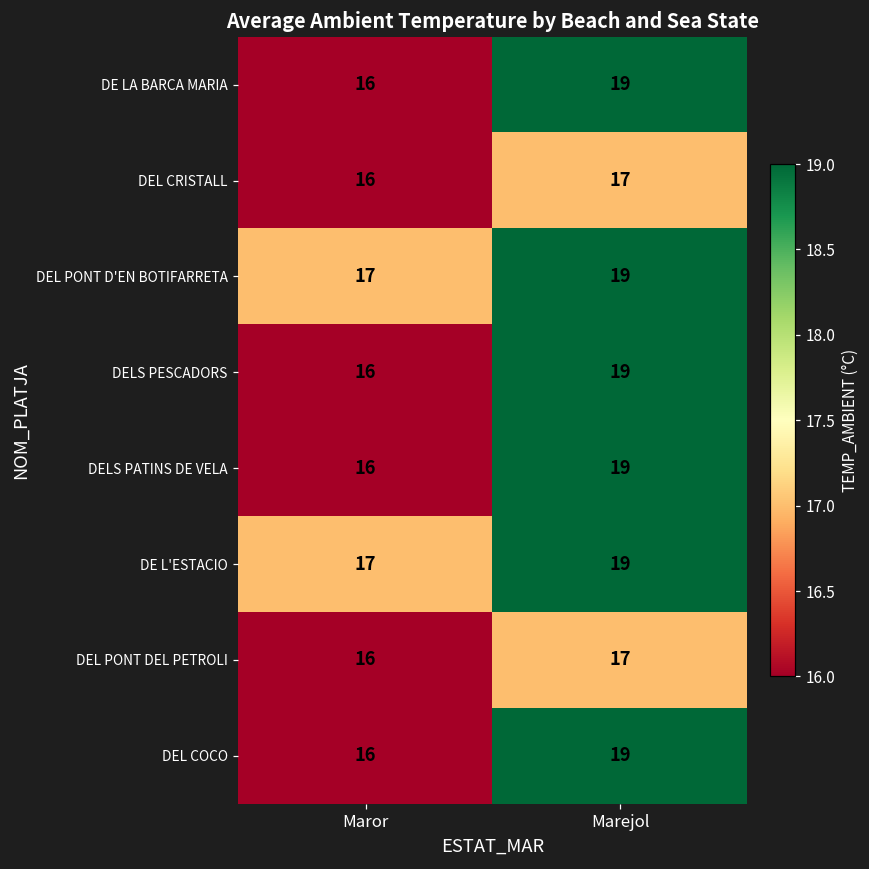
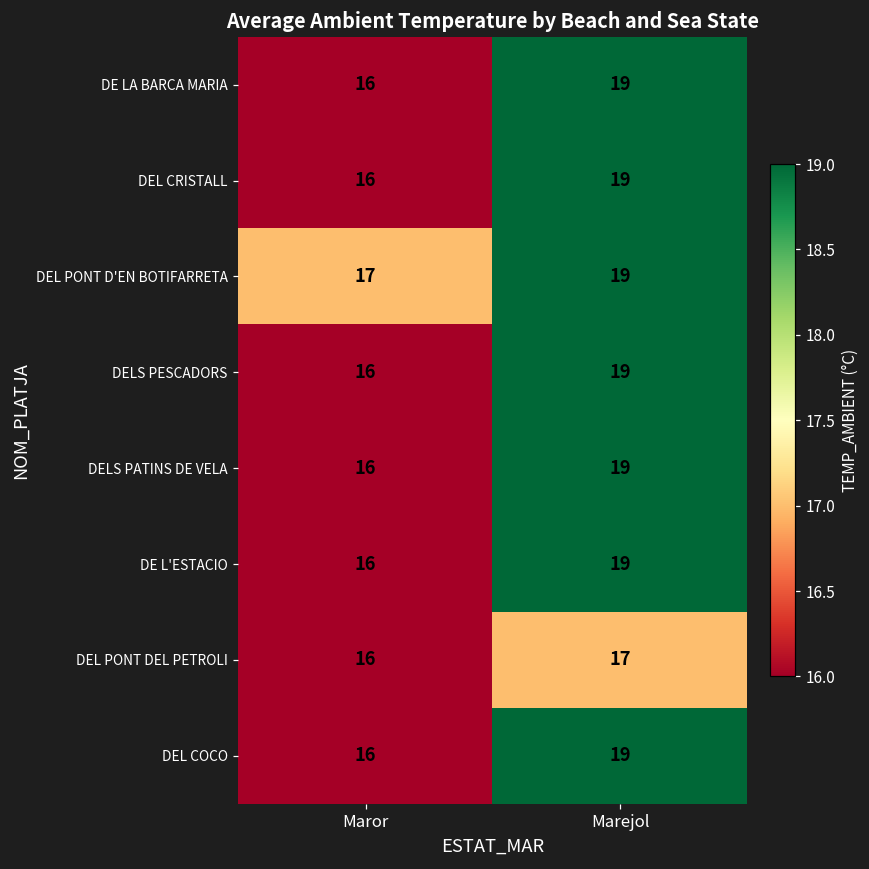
DEL CRISTALL, Marejol: 17 -> 19
DE L'ESTACIO, Maror: 17 -> 16
